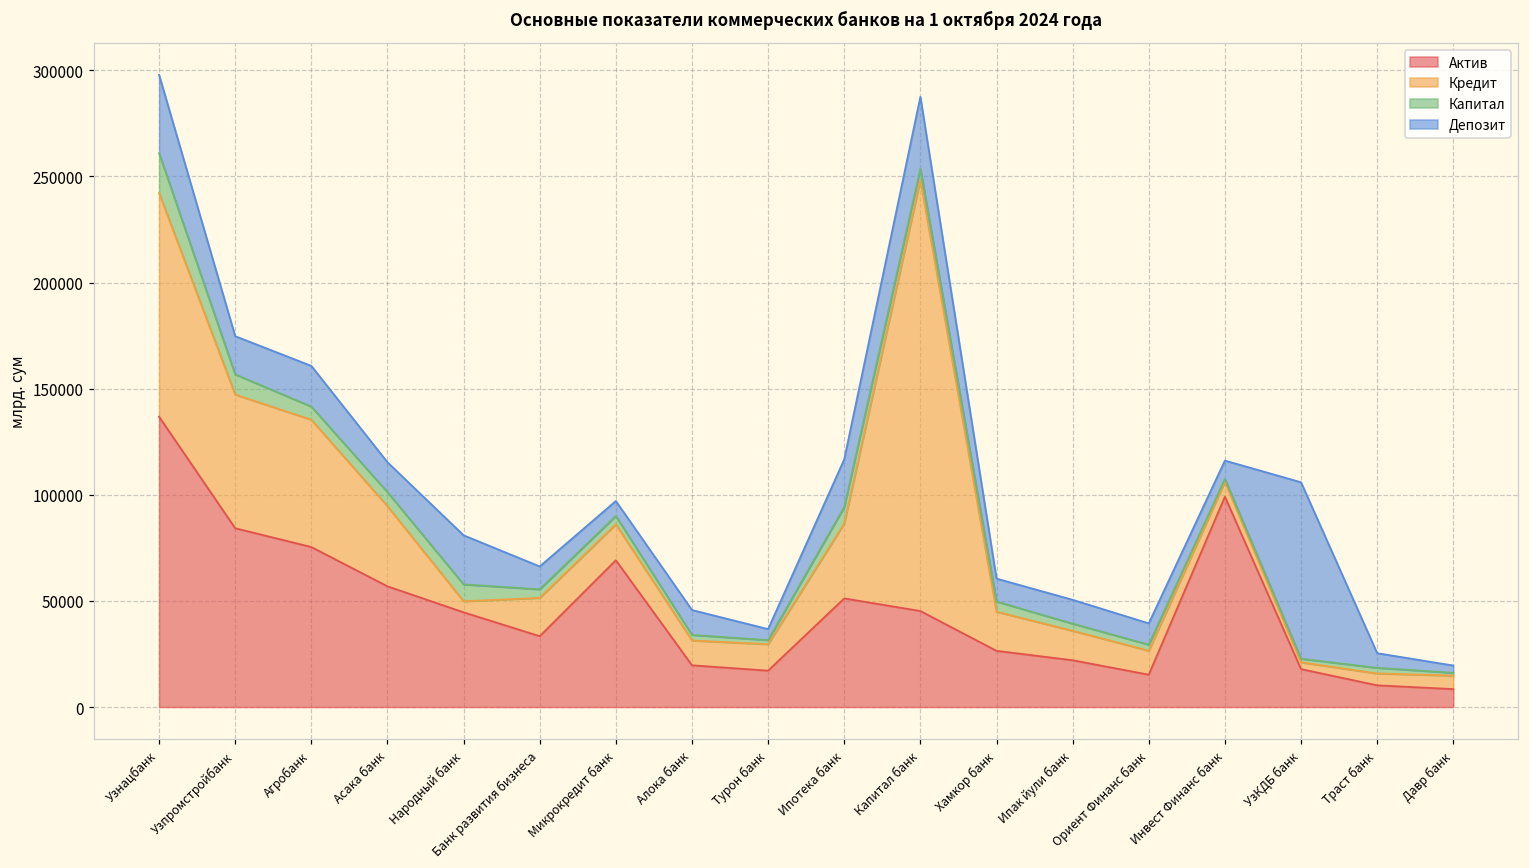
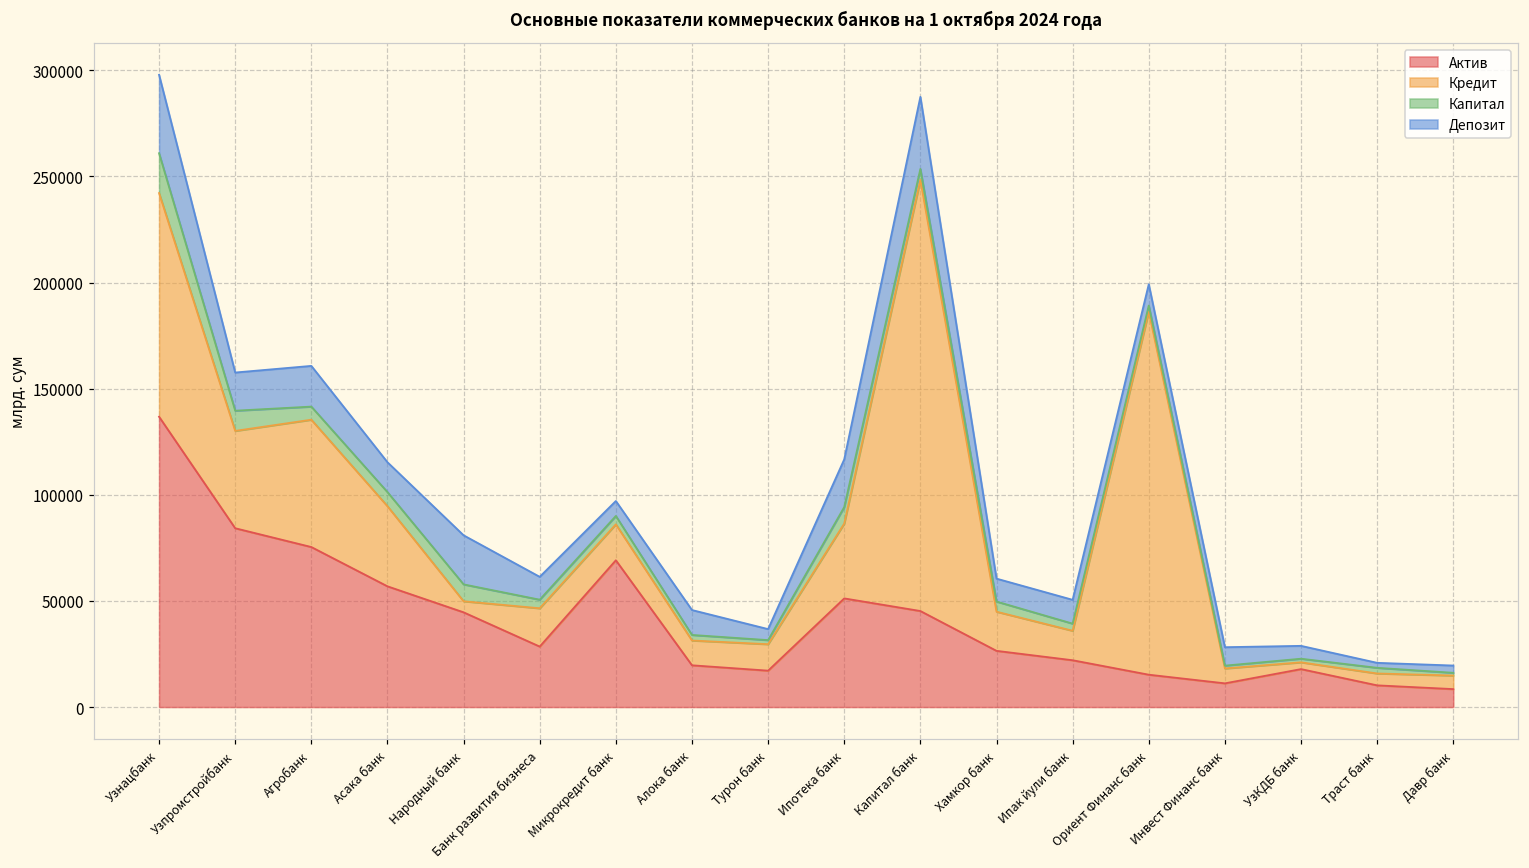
Кредит, Узпромстройбанк: 63000 -> 46000
Актив, Банк развития бизнеса: 33000 -> 28000
Кредит, Ориент Финанс банк: 11000 -> 171000
Актив, Инвест Финанс банк: 99000 -> 11000
Депозит, УзКДБ банк: 83000 -> 6000
Депозит, Траст банк: 7000 -> 2000
